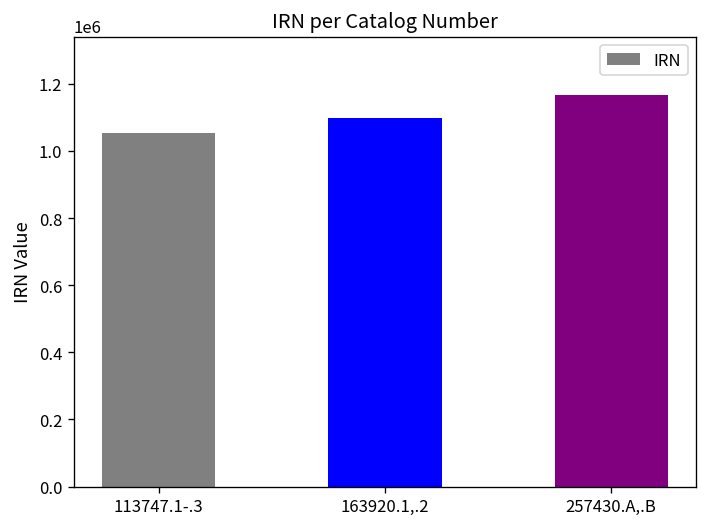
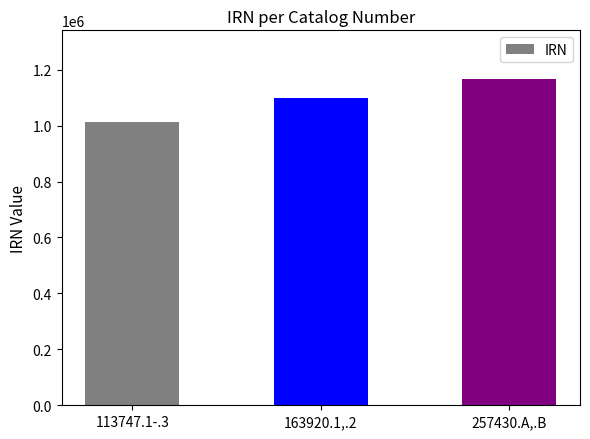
113747.1-.3: 1050000 -> 1010000
